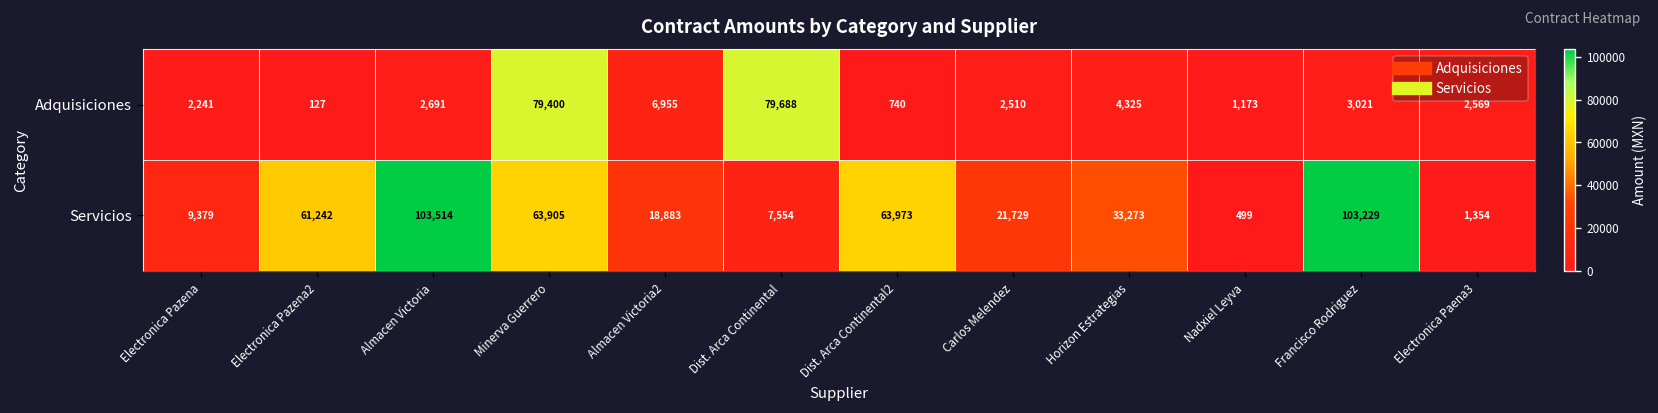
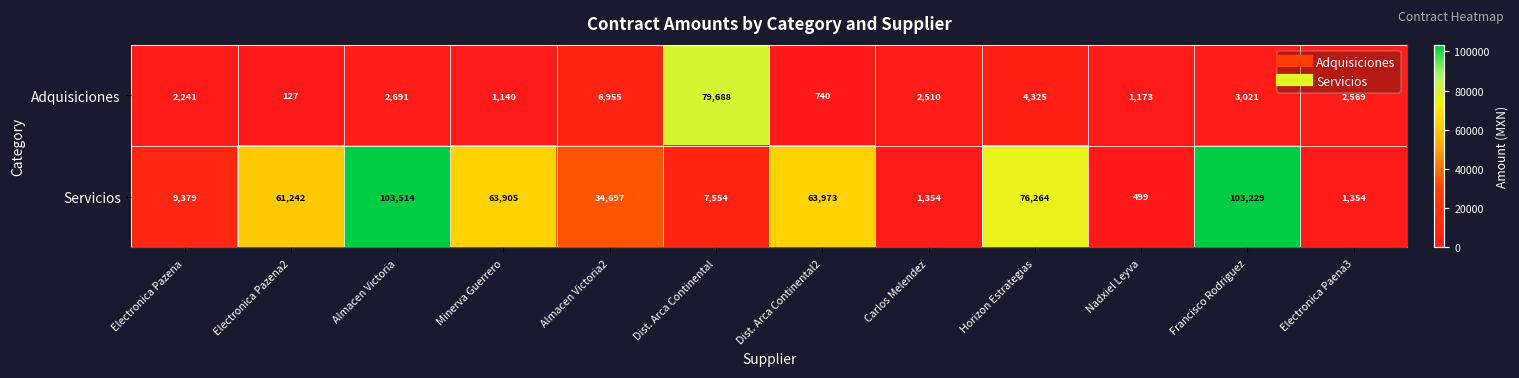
Adquisiciones, Minerva Guerrero: 79,400 -> 1,140
Servicios, Almacen Victoria2: 18,883 -> 34,697
Servicios, Carlos Melendez: 21,729 -> 1,354
Servicios, Horizon Estrategias: 33,273 -> 76,264
